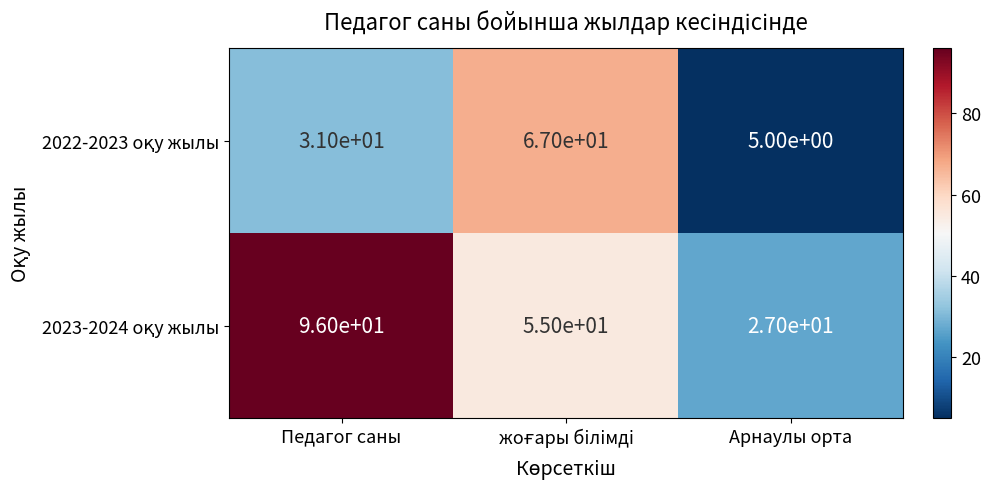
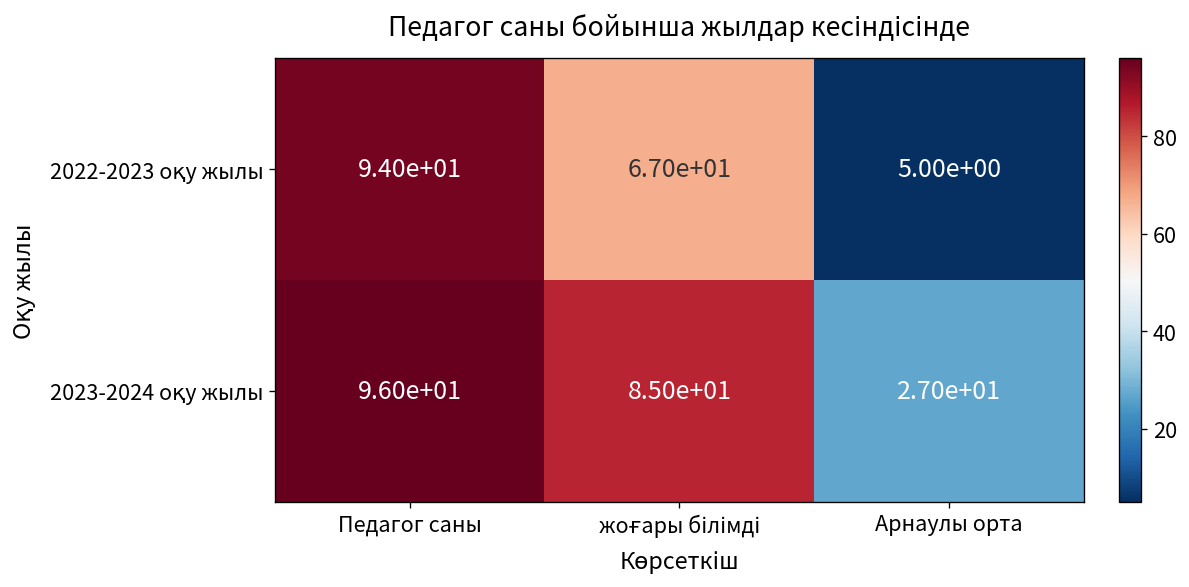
2022-2023 оқу жылы, Педагог саны: 3.10e+01 -> 9.40e+01
2023-2024 оқу жылы, жоғары білімді: 5.50e+01 -> 8.50e+01
